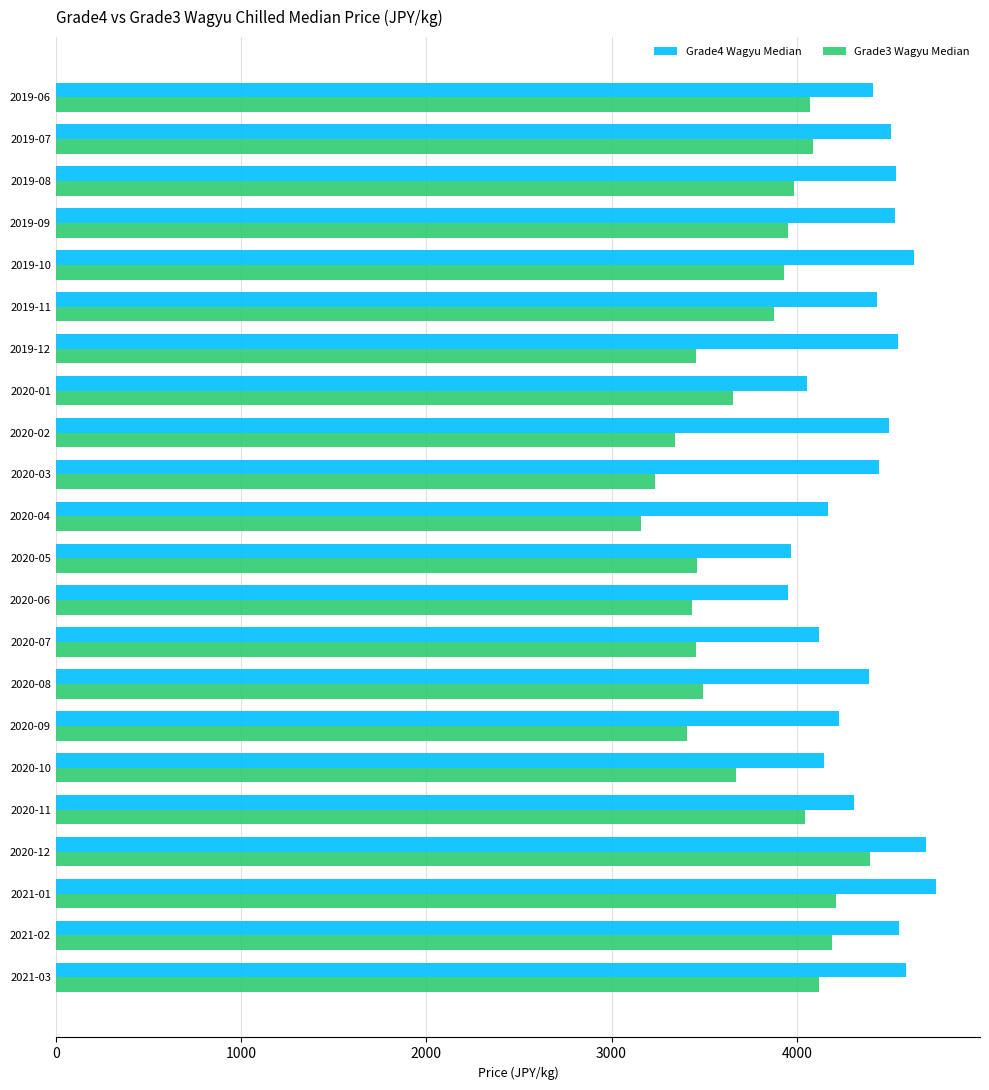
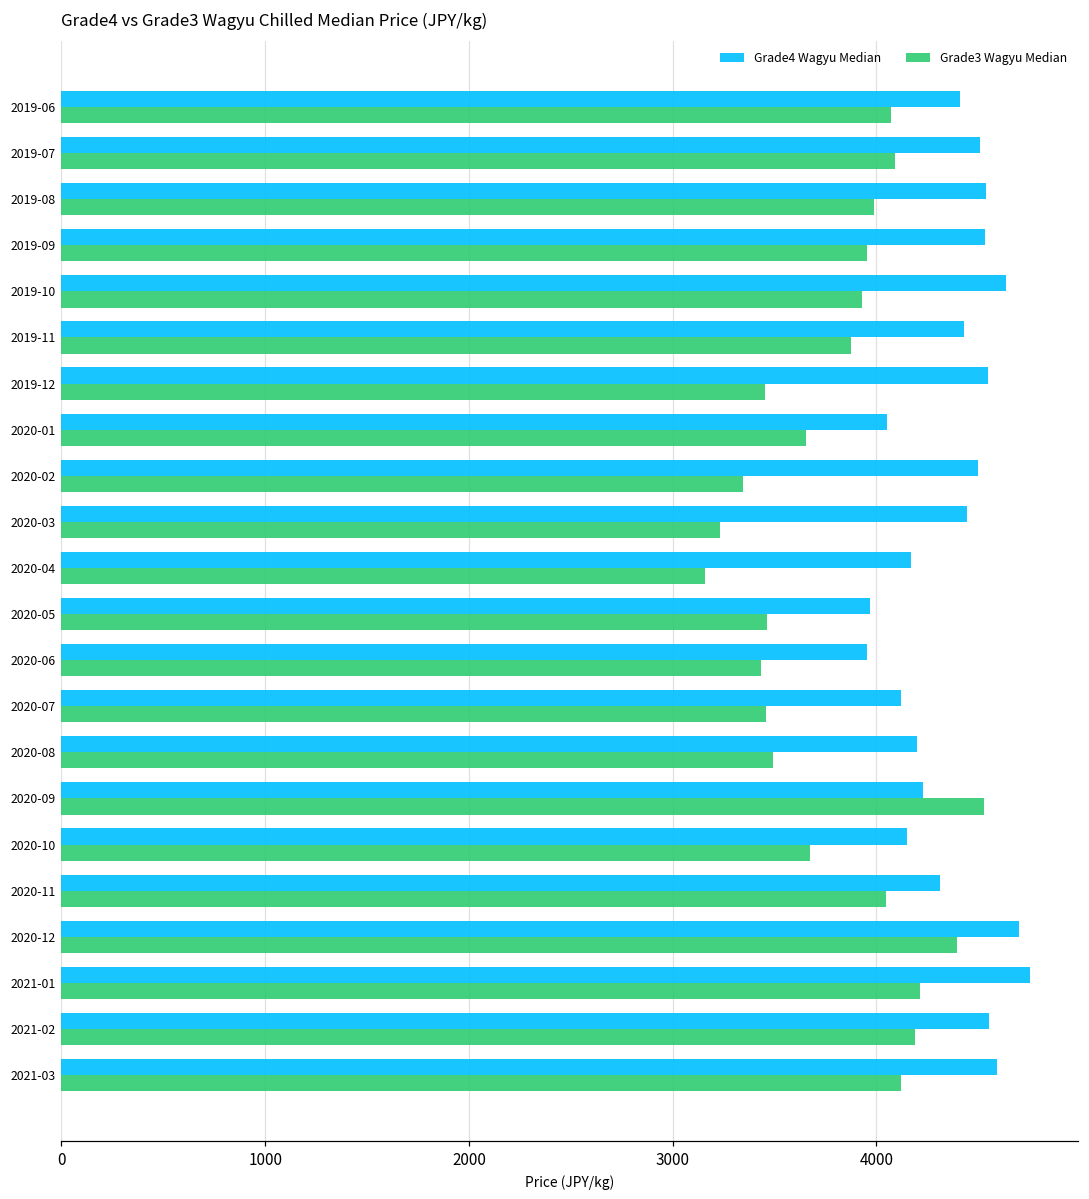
Grade4 Wagyu Median, 2020-08: 4390 -> 4200
Grade3 Wagyu Median, 2020-09: 3410 -> 4530
